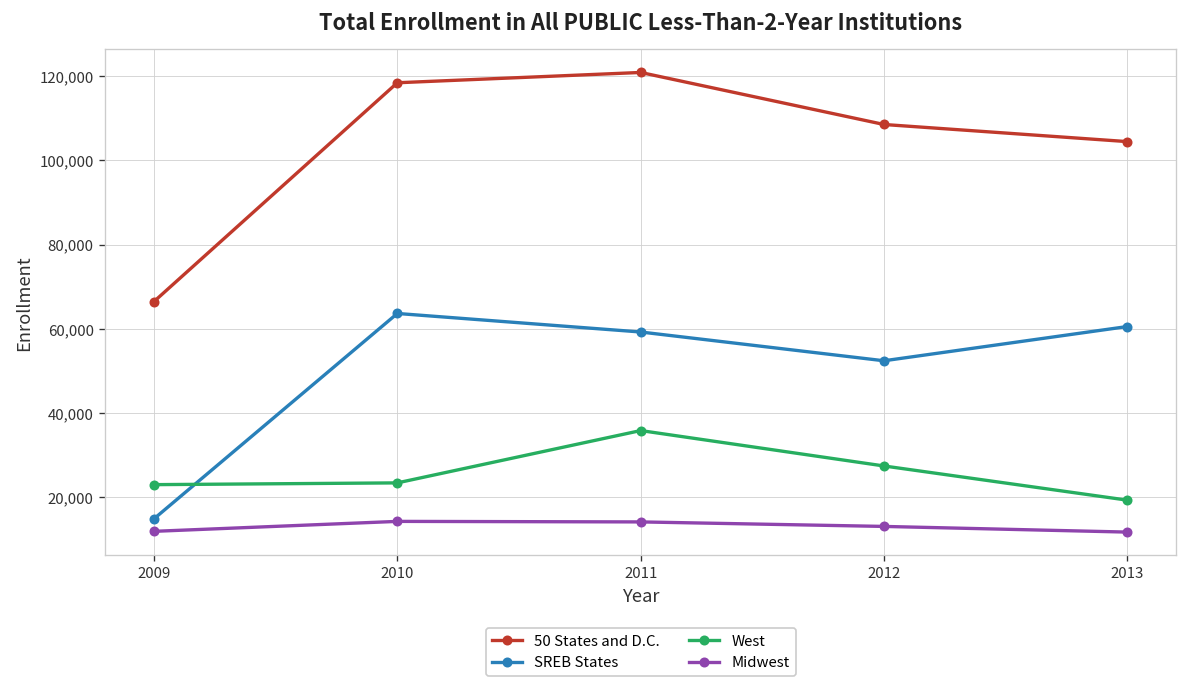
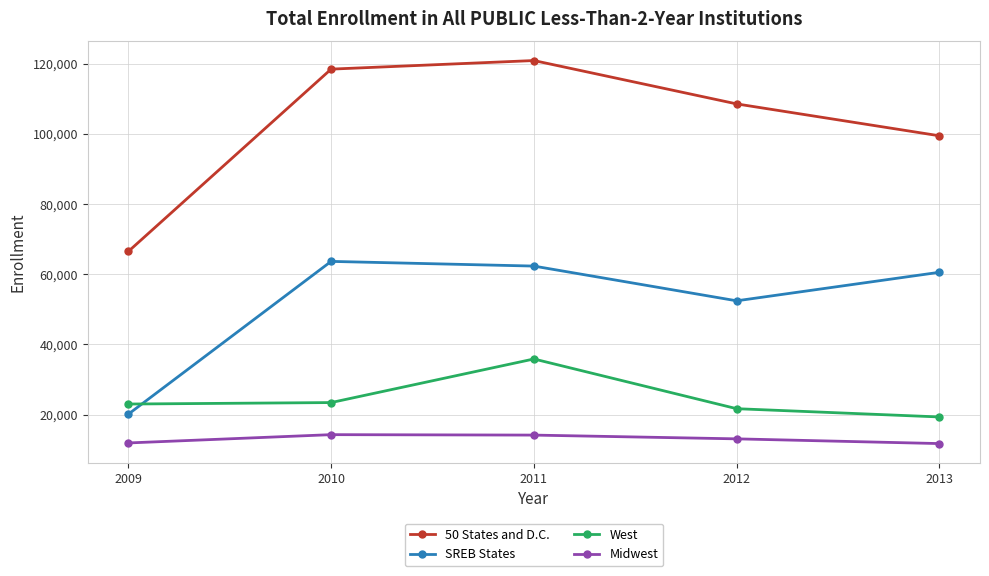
SREB States, 2009: 15,000 -> 20,000
SREB States, 2011: 59,000 -> 62,000
West, 2012: 27,000 -> 22,000
50 States and D.C., 2013: 104,000 -> 99,000
